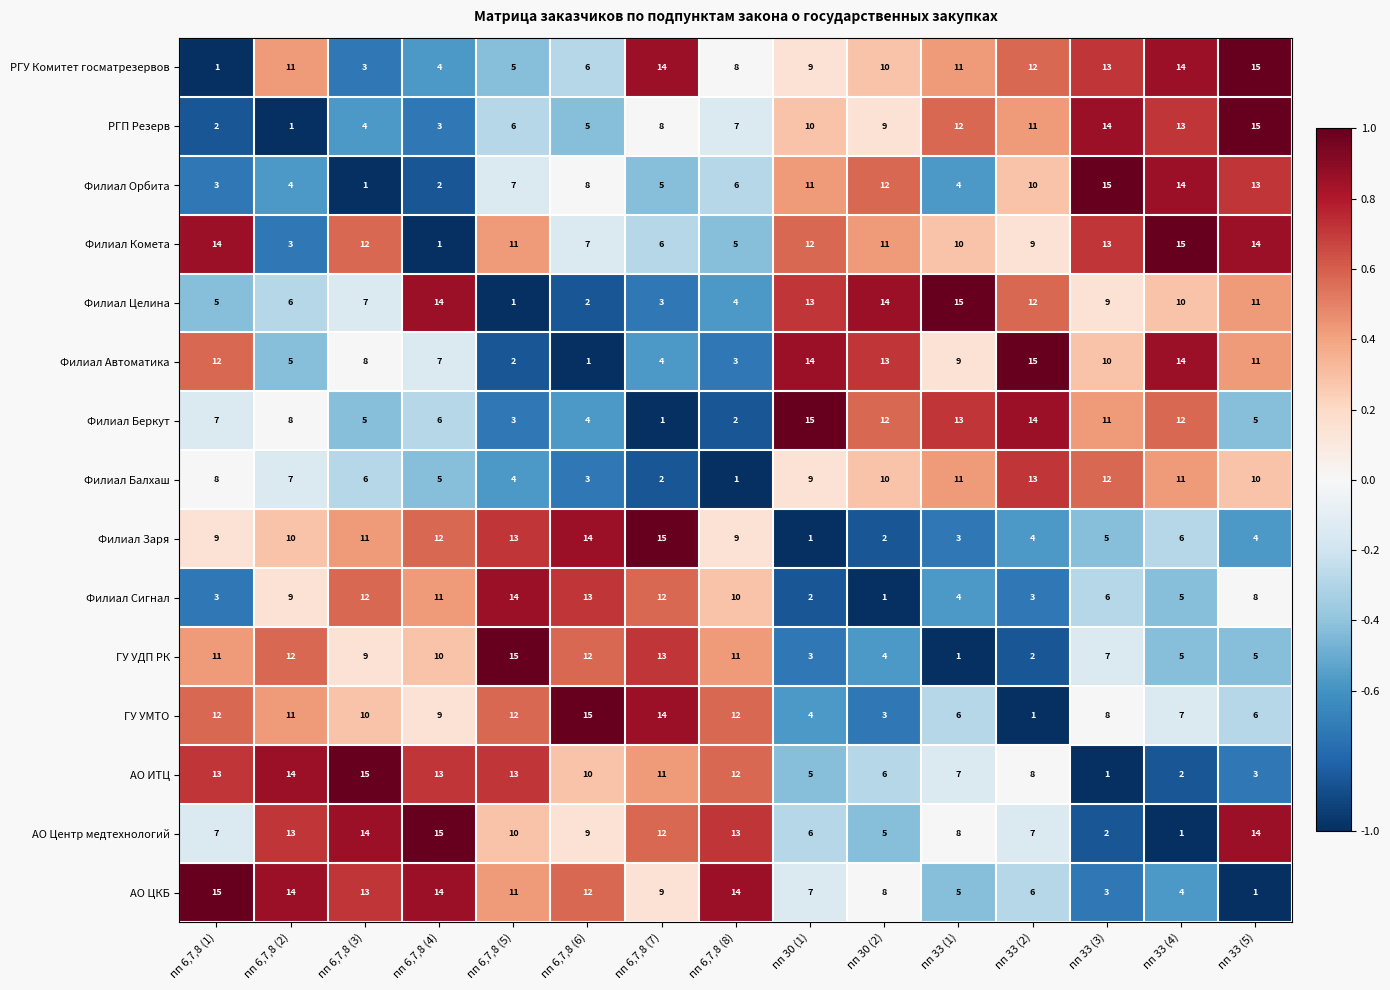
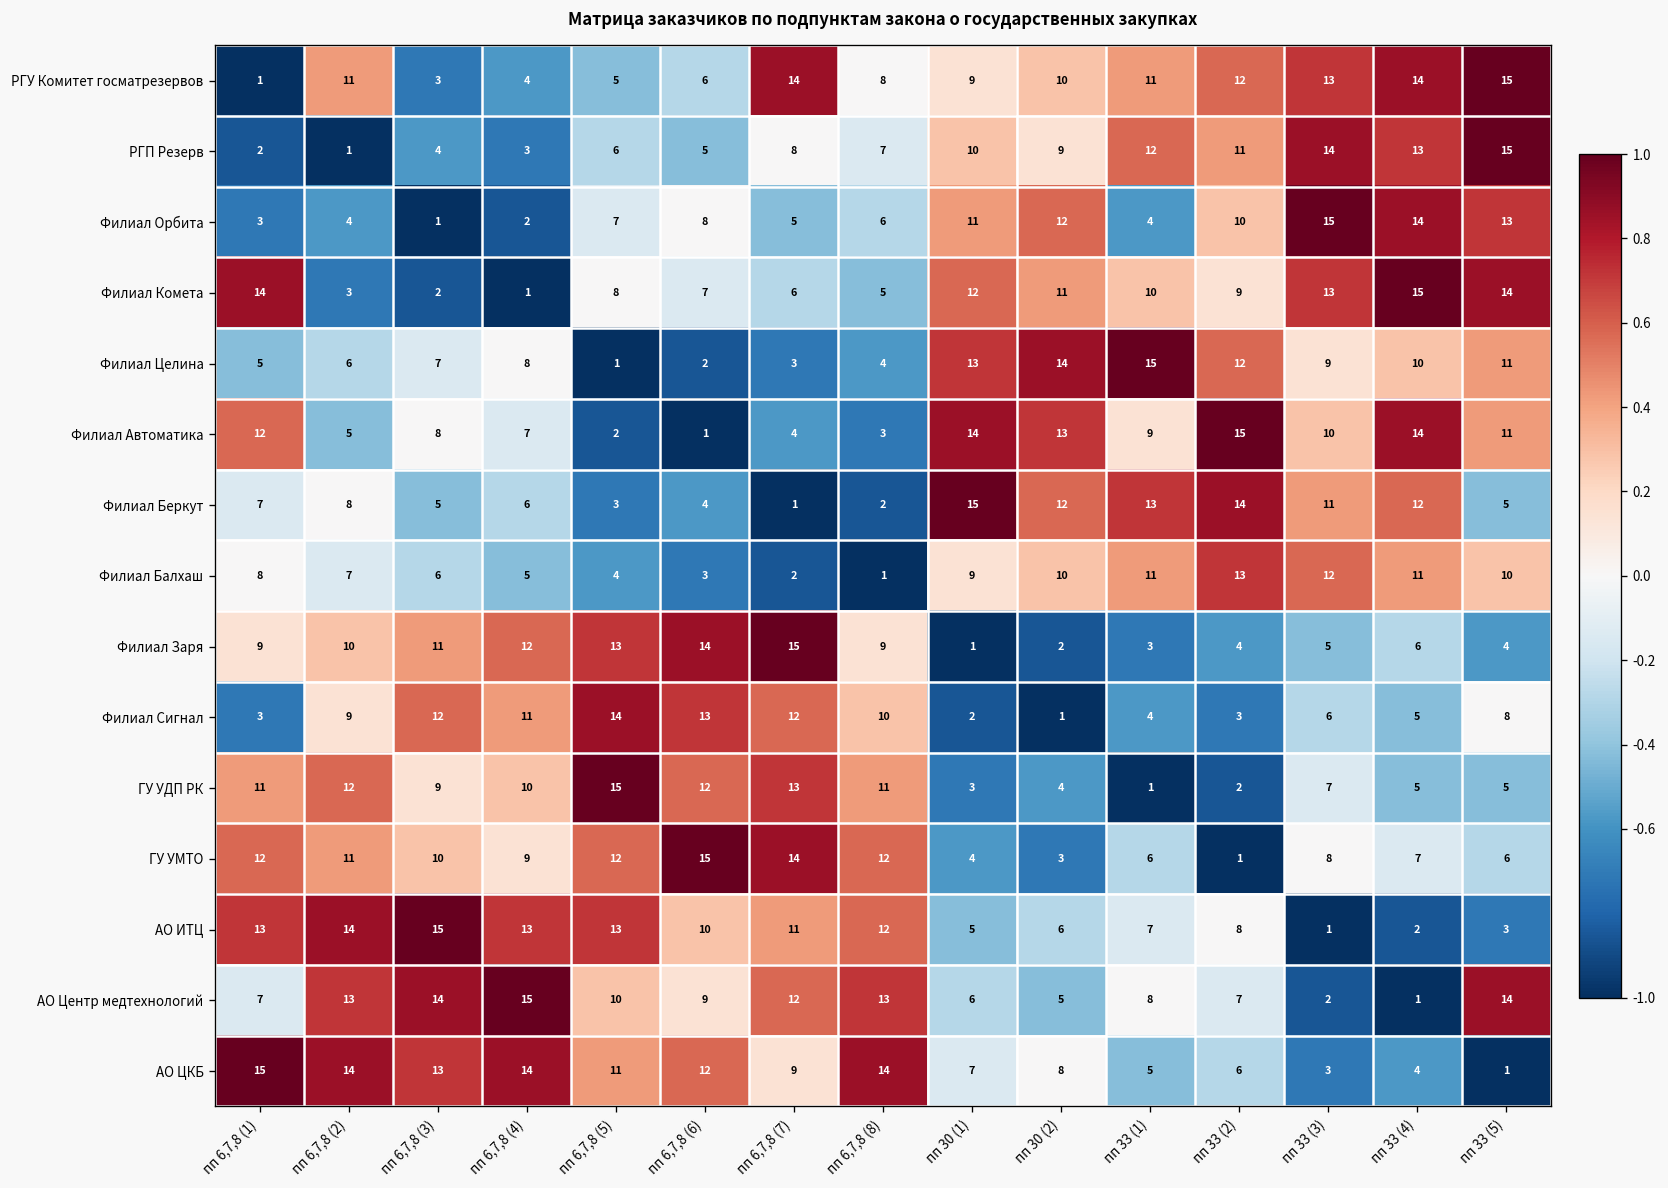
Филиал Комета, пп 6,7,8 (3): 12 -> 2
Филиал Комета, пп 6,7,8 (5): 11 -> 8
Филиал Целина, пп 6,7,8 (4): 14 -> 8
